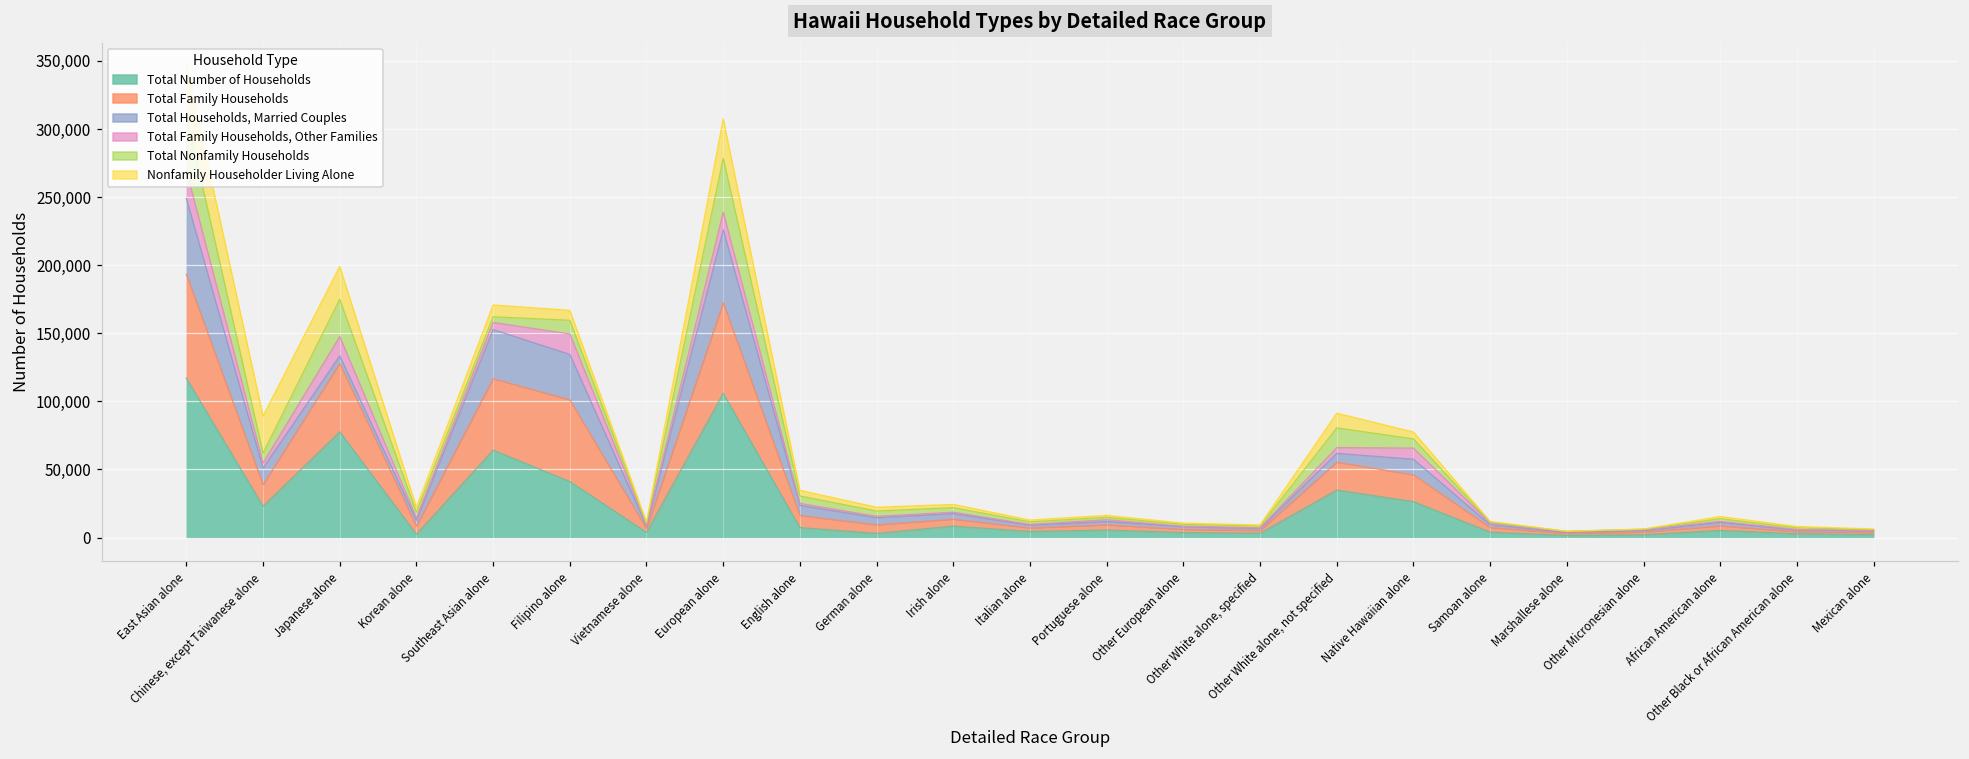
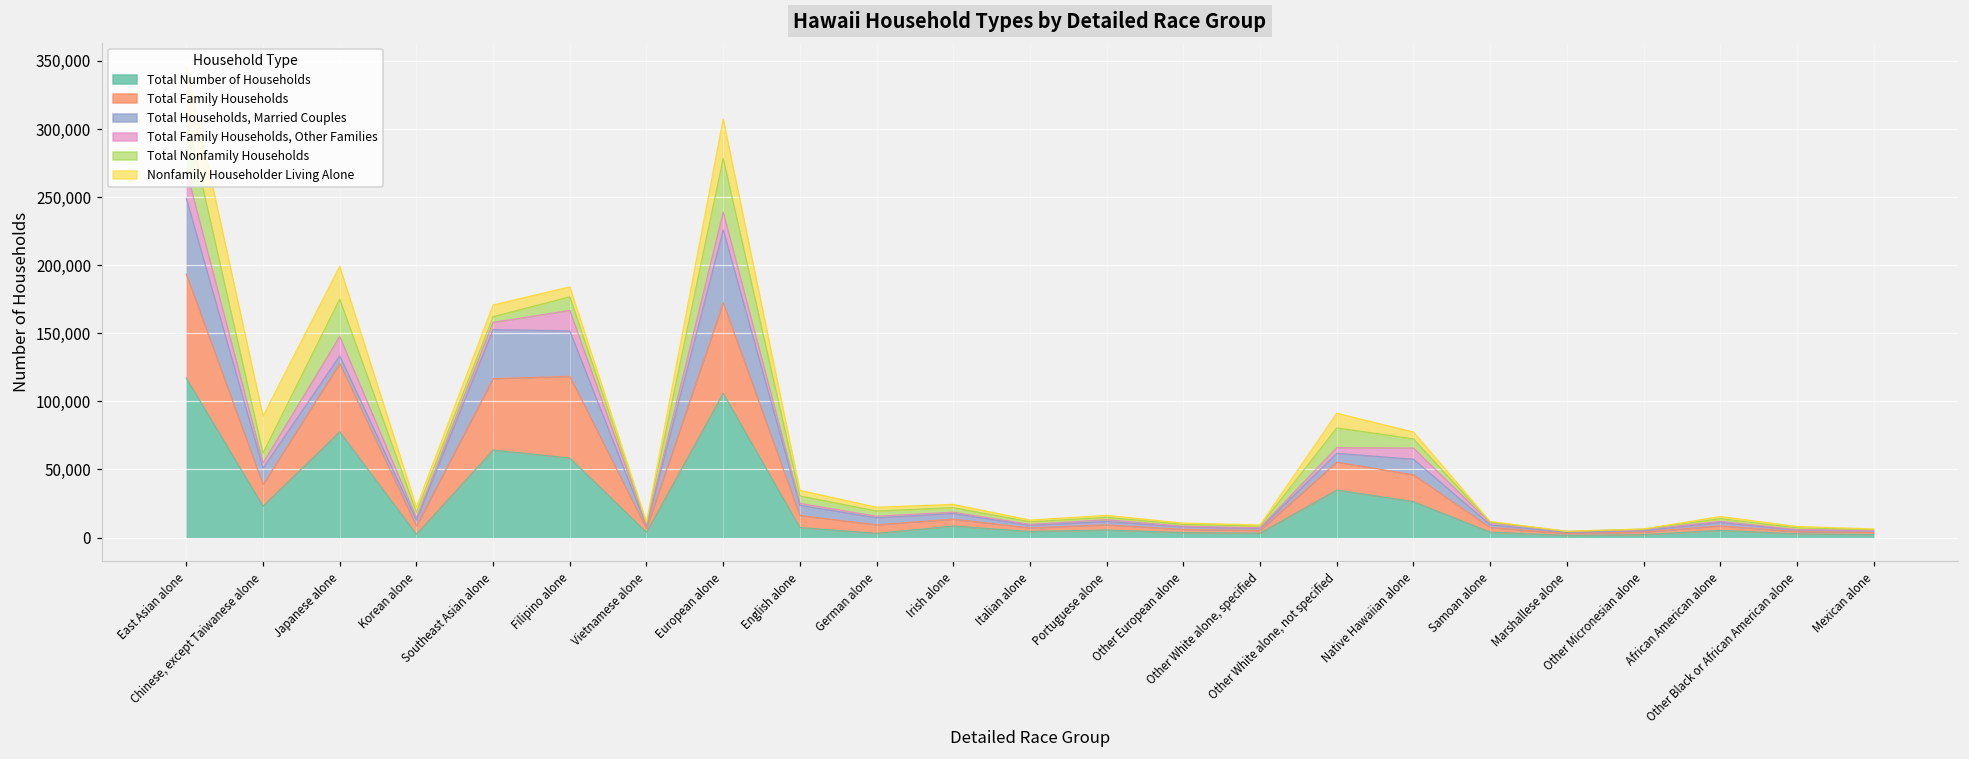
Total Number of Households, Filipino alone: 41,000 -> 58,000
